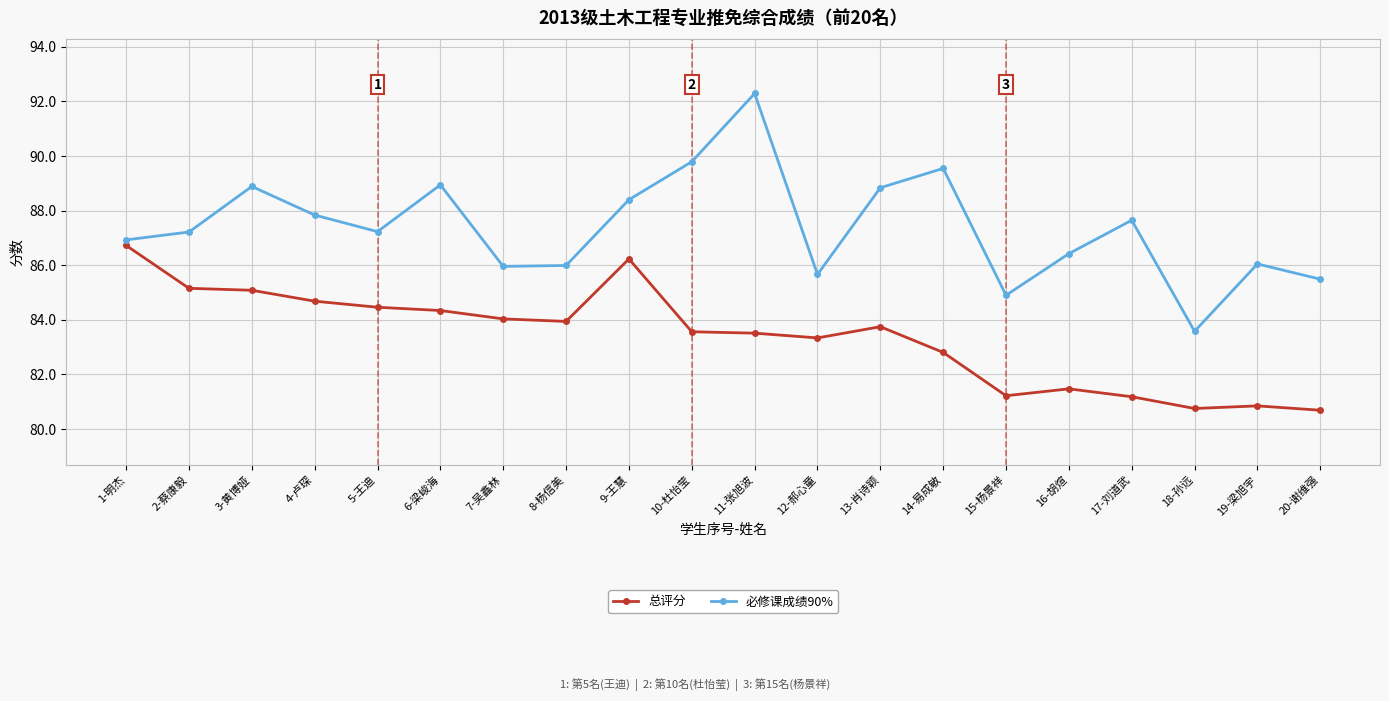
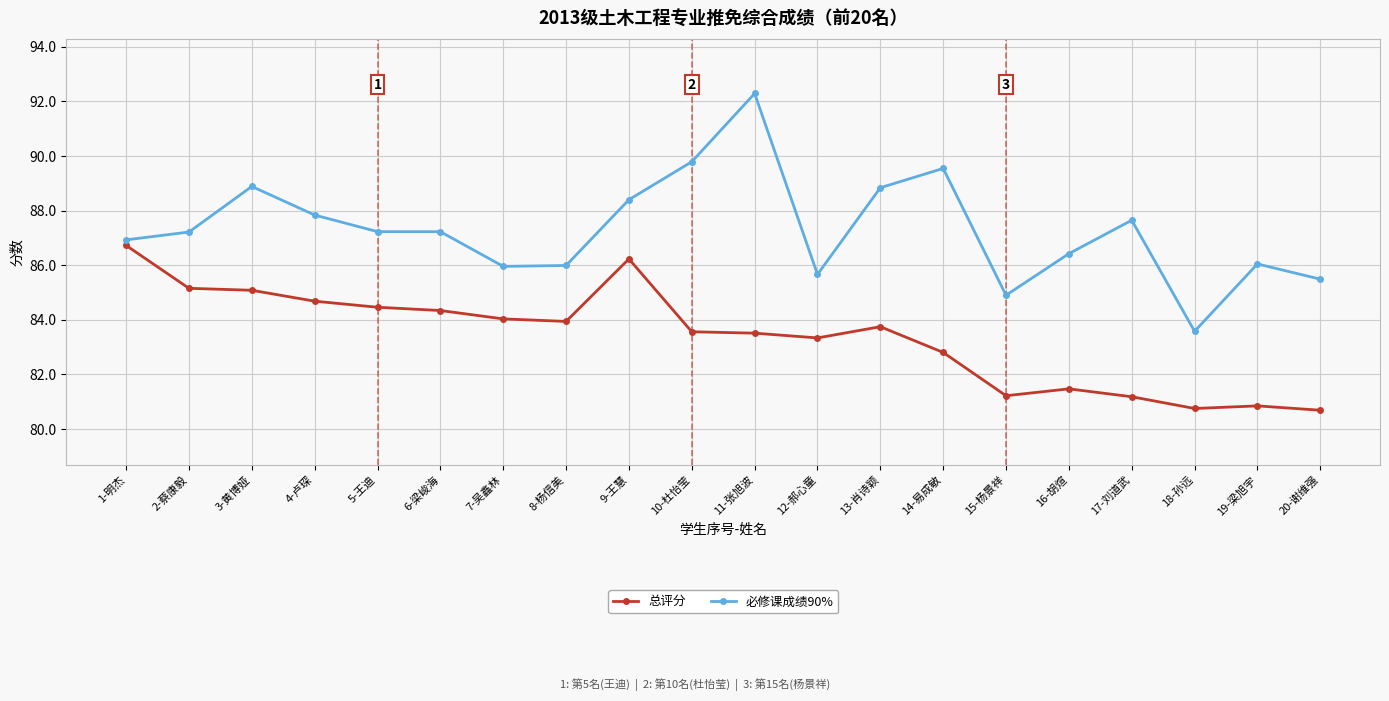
必修课成绩90%, 6-梁峻海: 88.9 -> 87.2
